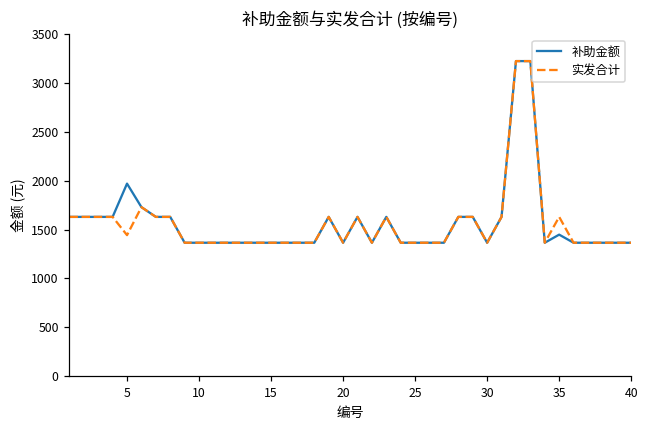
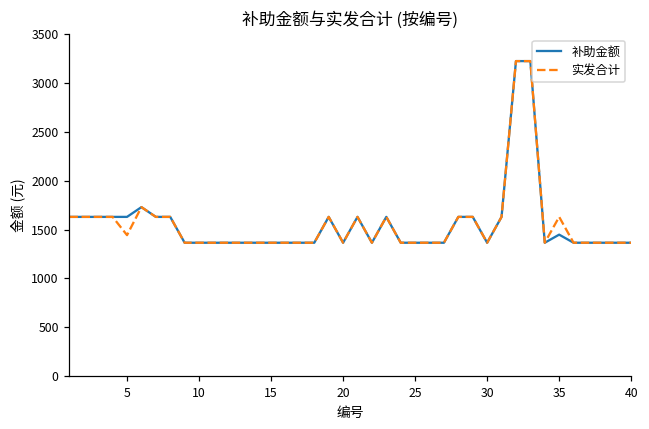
补助金额, 5: 2000 -> 1600
